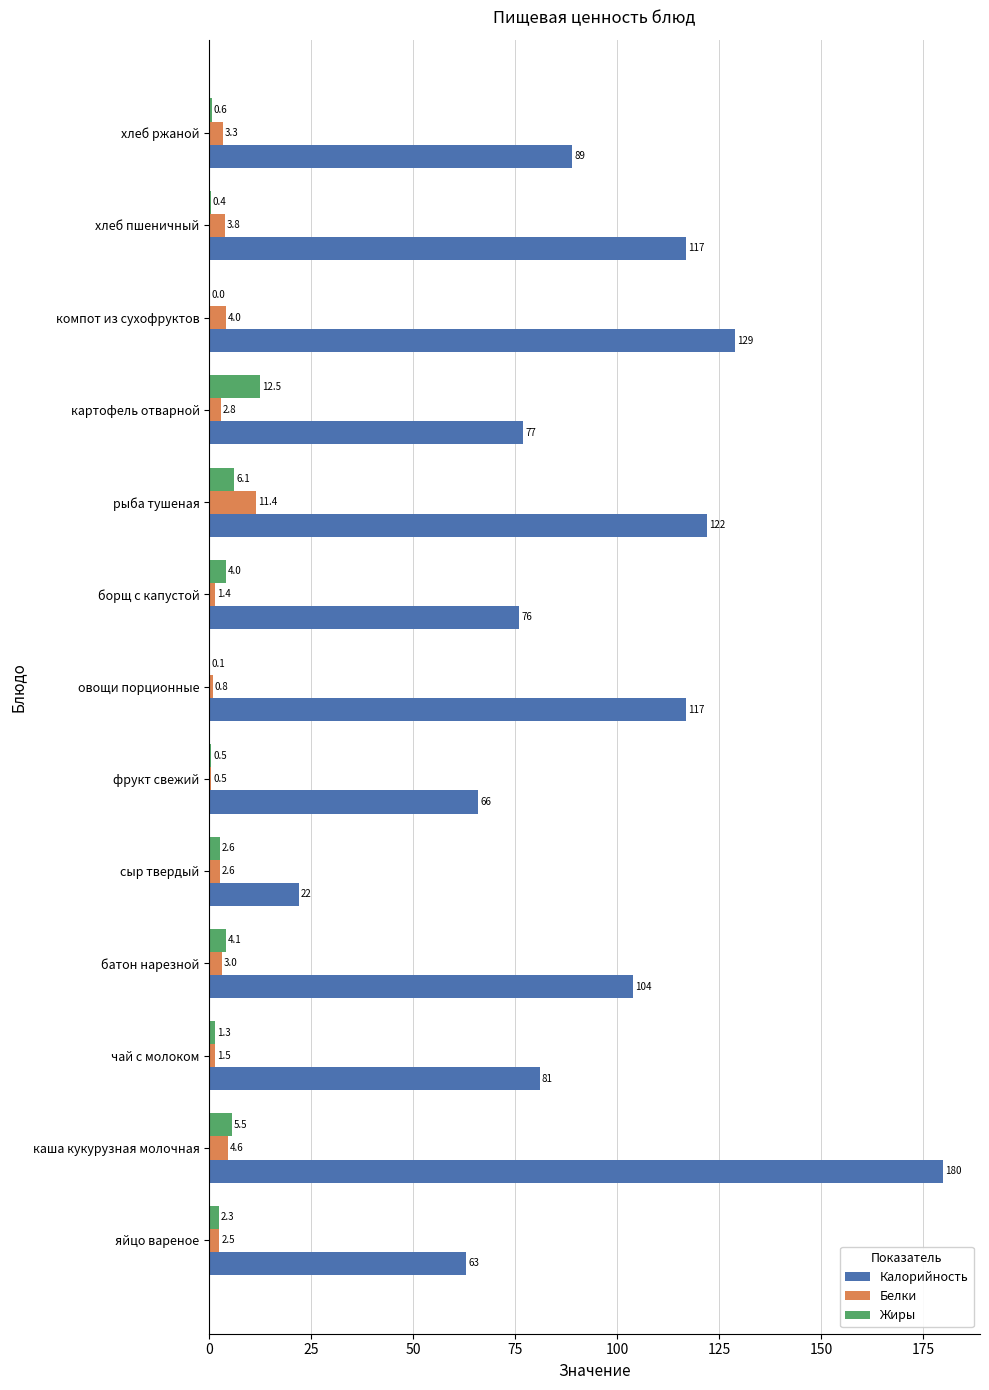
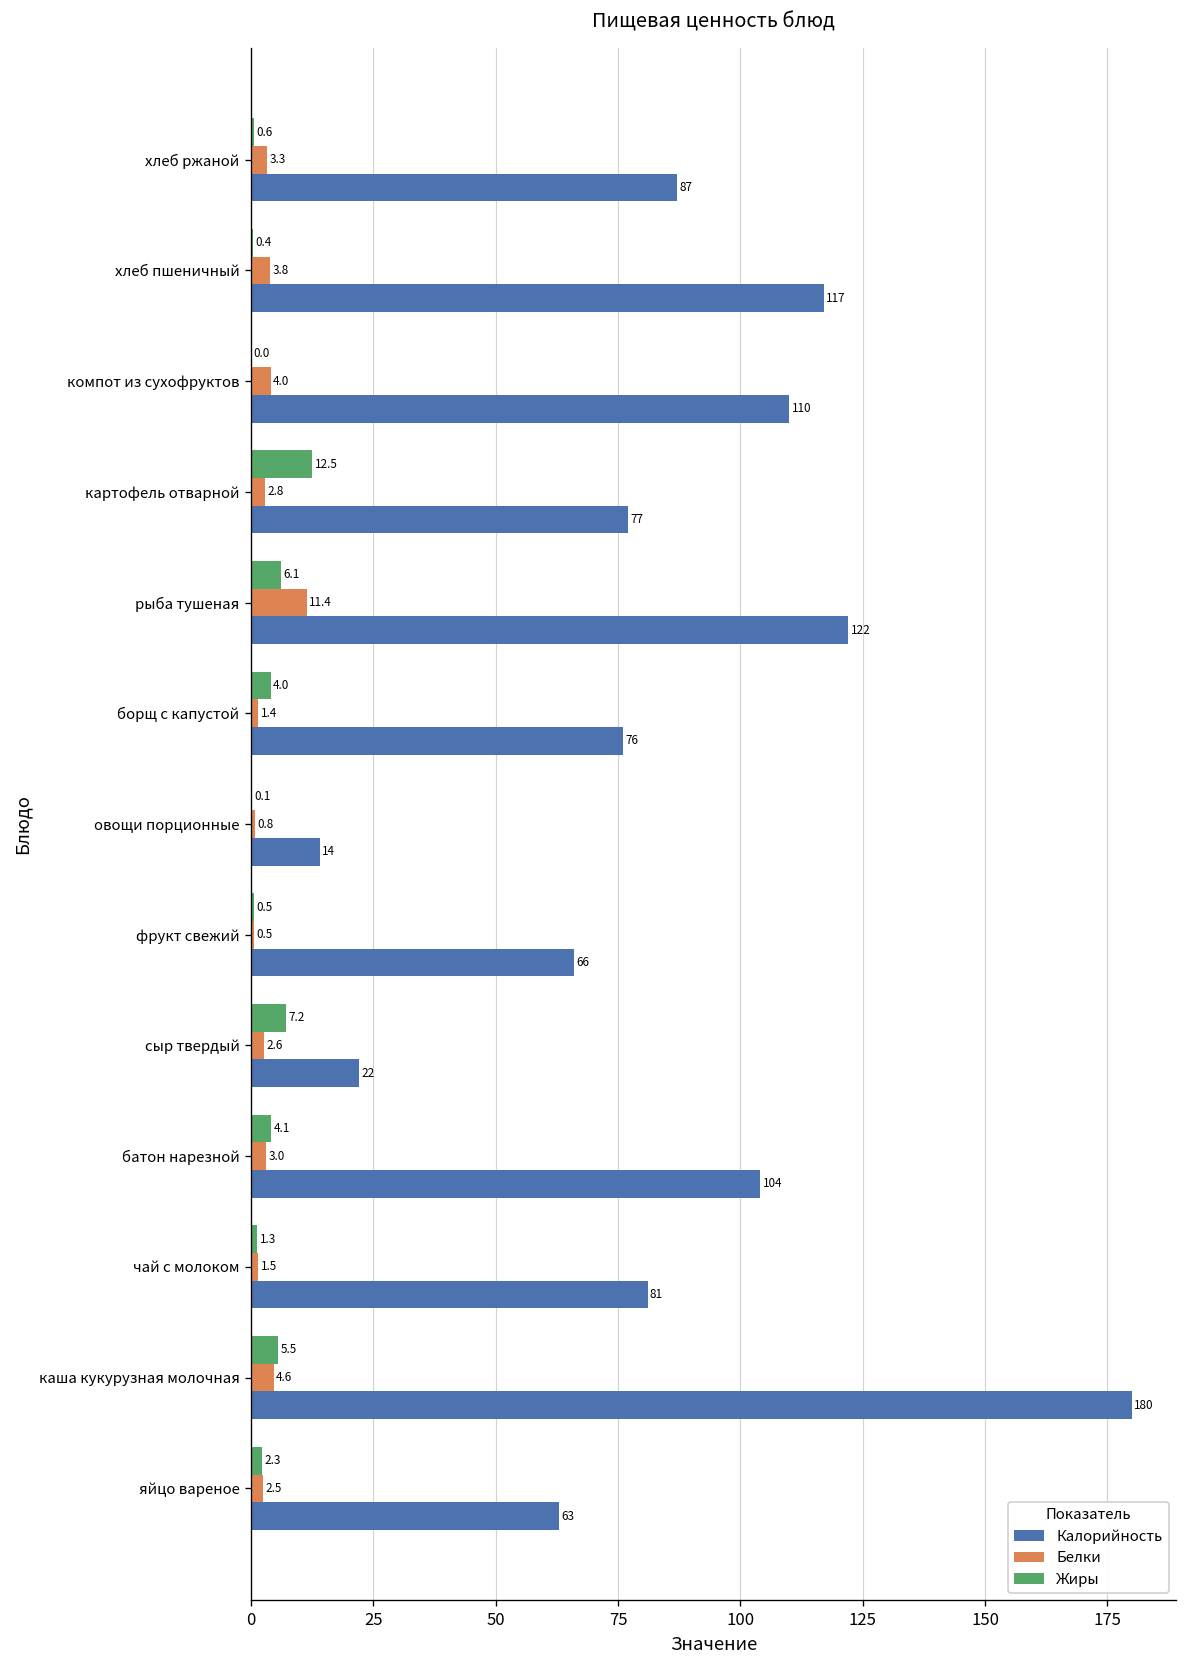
Калорийность, хлеб ржаной: 89 -> 87
Калорийность, компот из сухофруктов: 129 -> 110
Калорийность, овощи порционные: 117 -> 14
Жиры, сыр твердый: 2.6 -> 7.2
